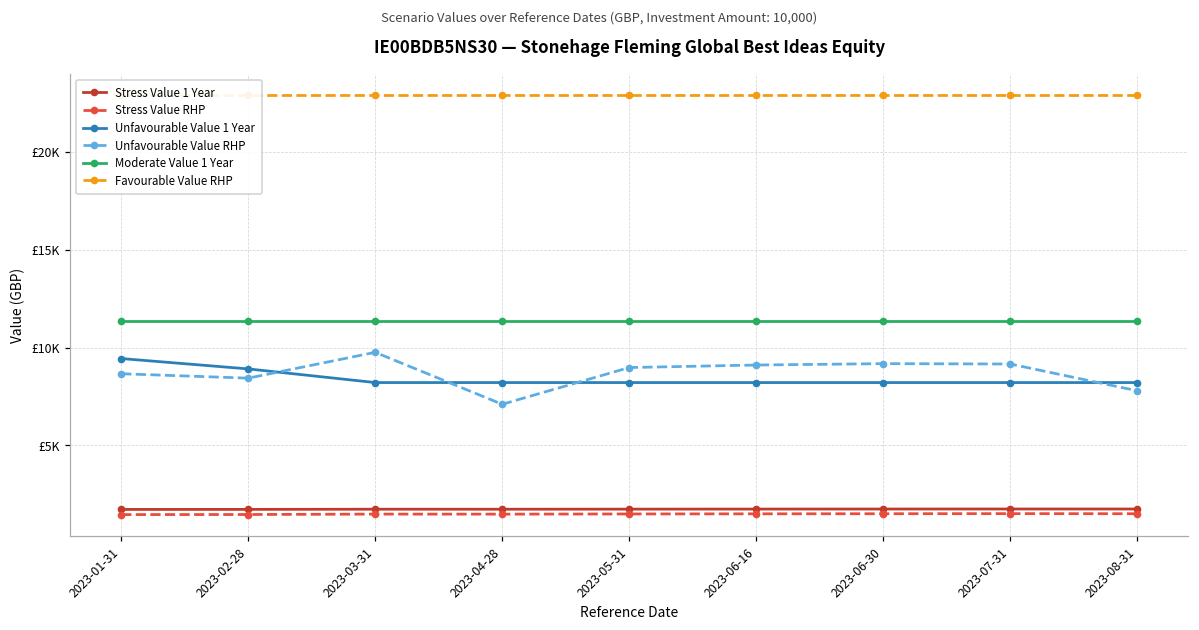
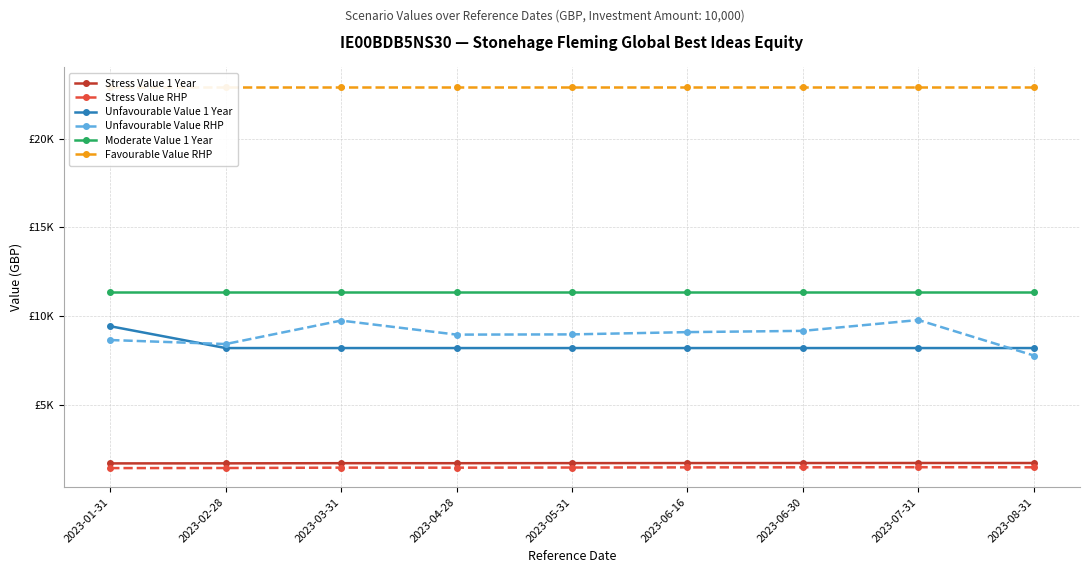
Unfavourable Value 1 Year, 2023-02-28: £8900 -> £8200
Unfavourable Value RHP, 2023-04-28: £7100 -> £9000
Unfavourable Value RHP, 2023-07-31: £9200 -> £9800
